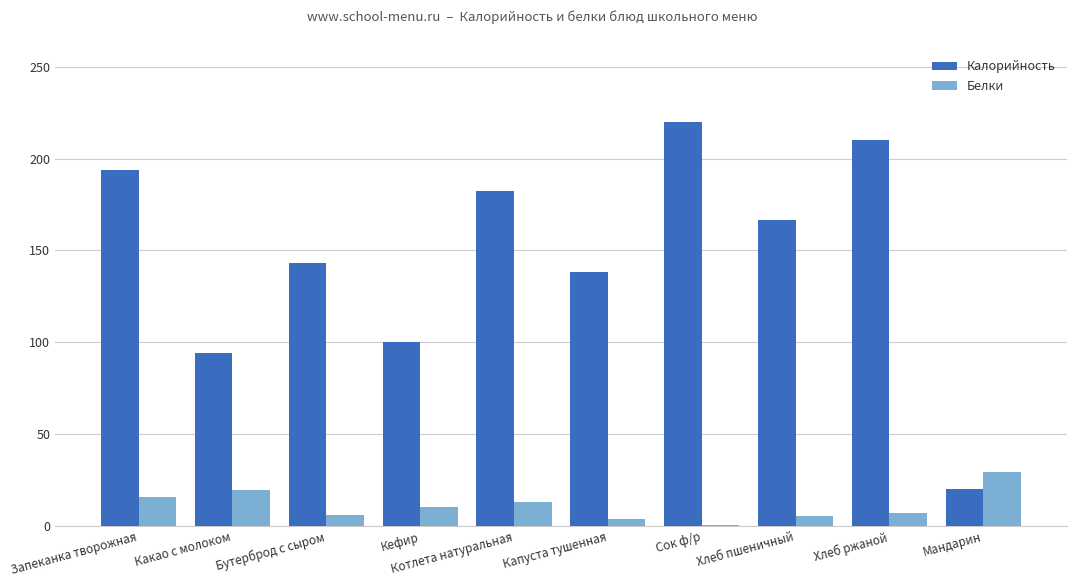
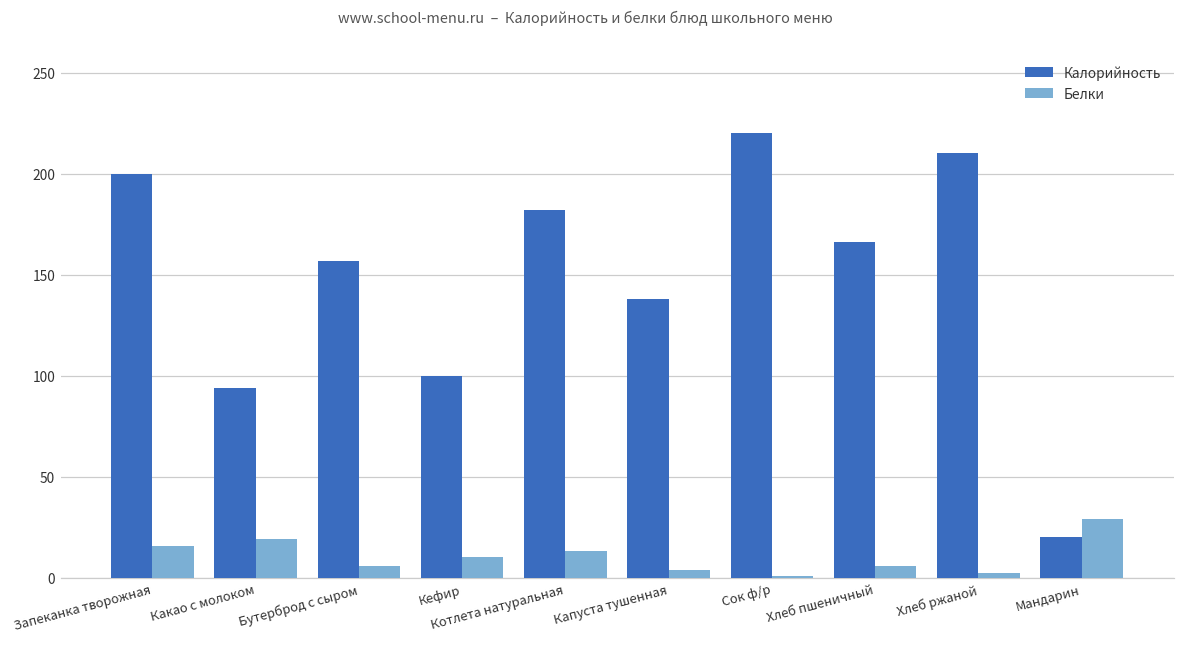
Калорийность, Запеканка творожная: 194 -> 200
Калорийность, Бутерброд с сыром: 143 -> 157
Белки, Хлеб ржаной: 7 -> 2
